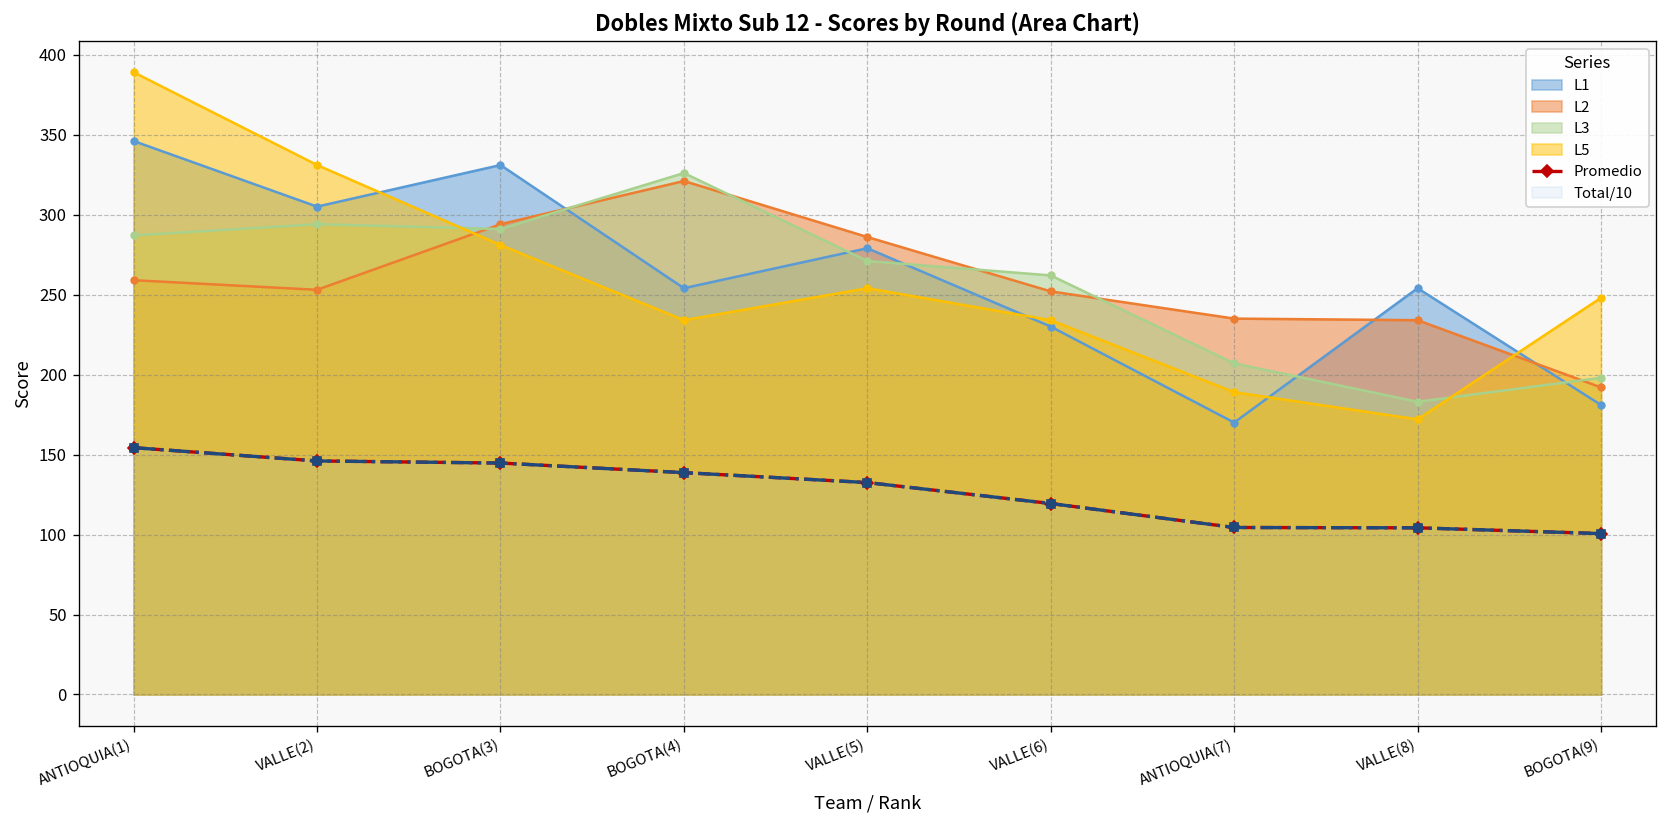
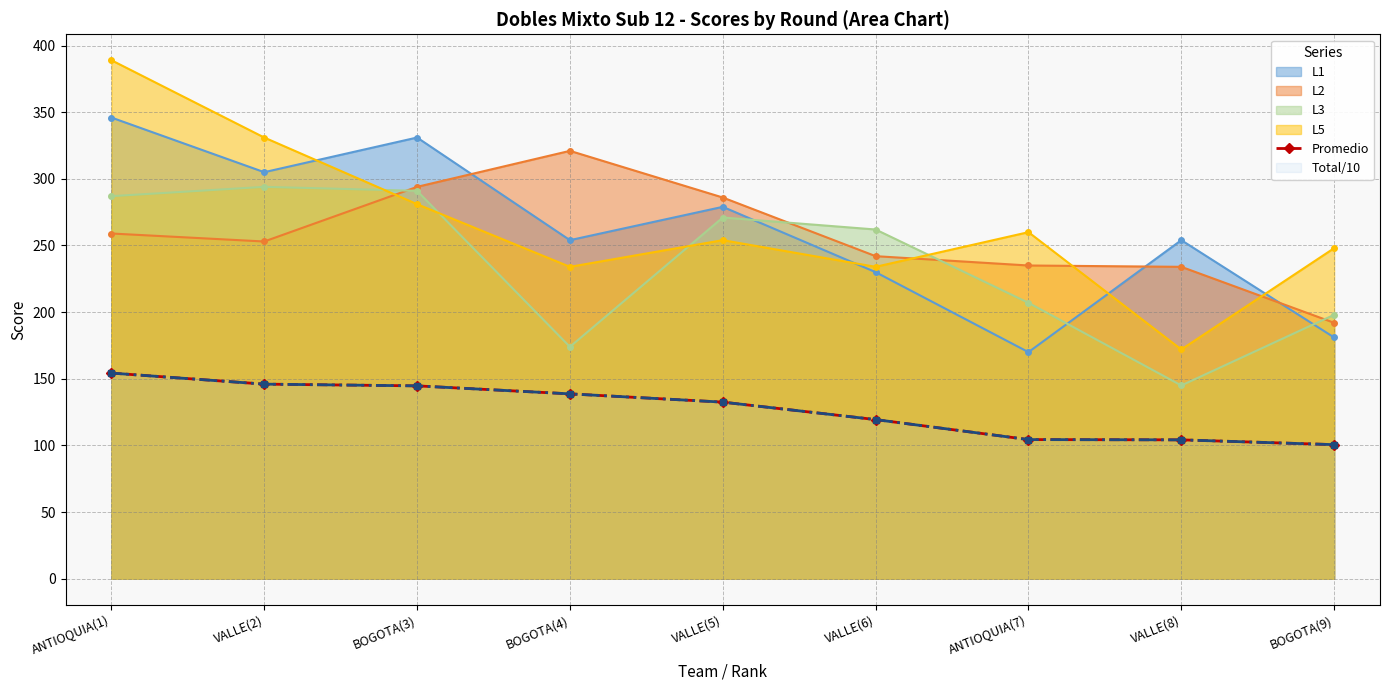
L3, BOGOTA(4): 326 -> 174
L2, VALLE(6): 252 -> 242
L5, ANTIOQUIA(7): 189 -> 260
L3, VALLE(8): 183 -> 145
